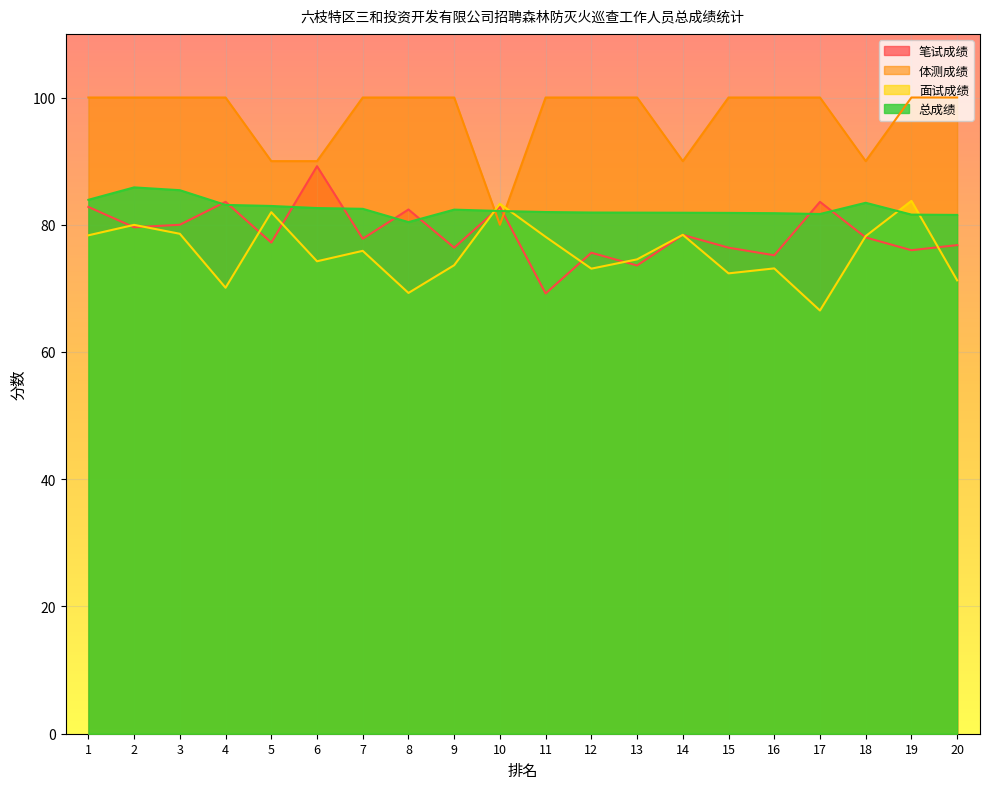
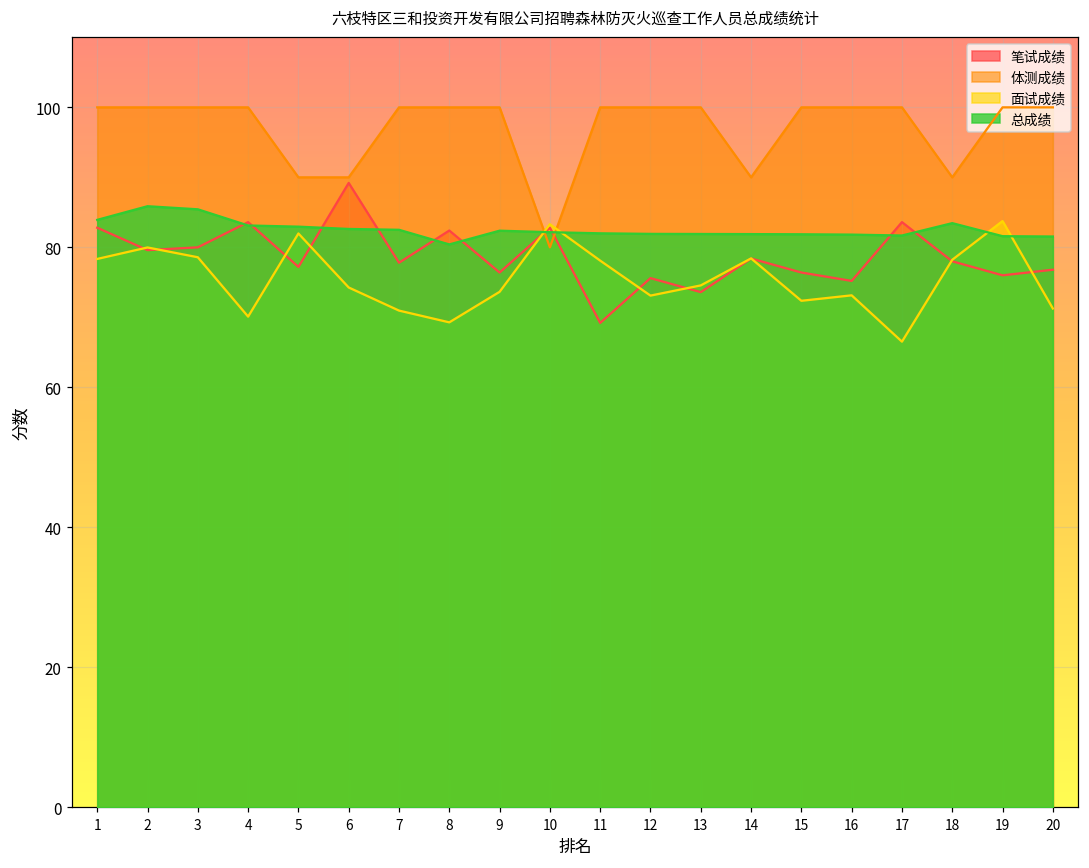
面试成绩, 7: 76 -> 71
